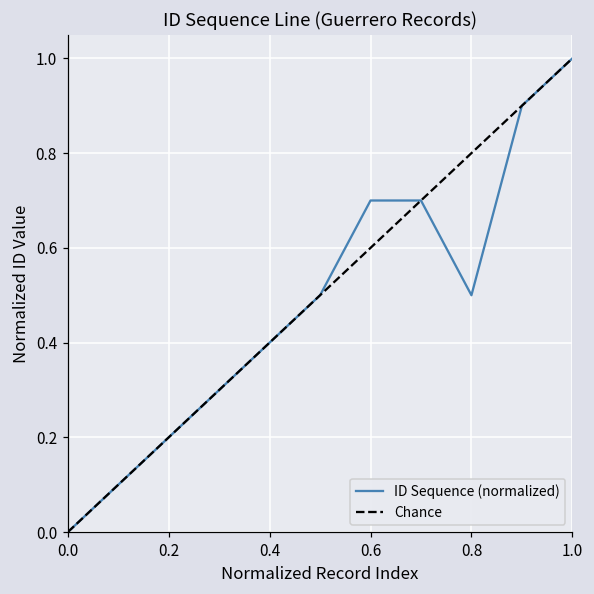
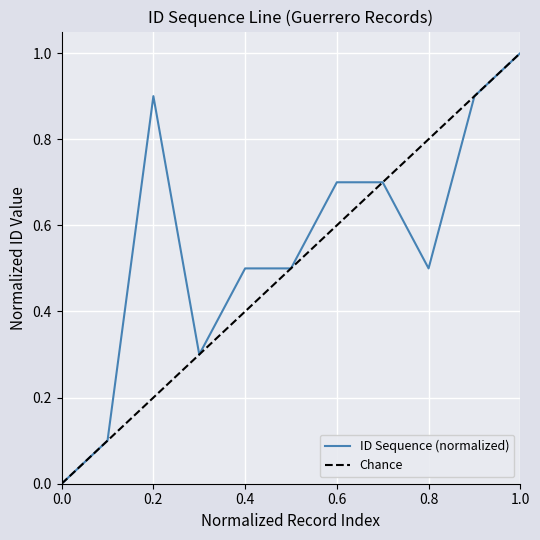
ID Sequence (normalized), 0.2: 0.20 -> 0.90
ID Sequence (normalized), 0.4: 0.40 -> 0.50
